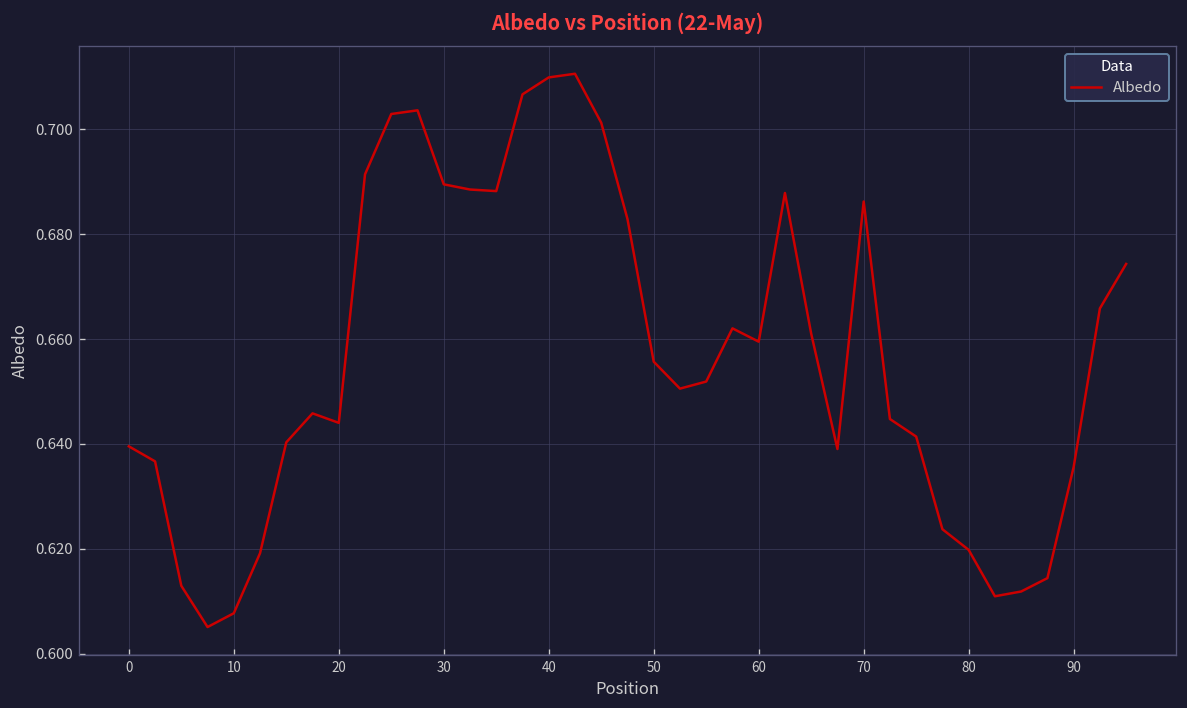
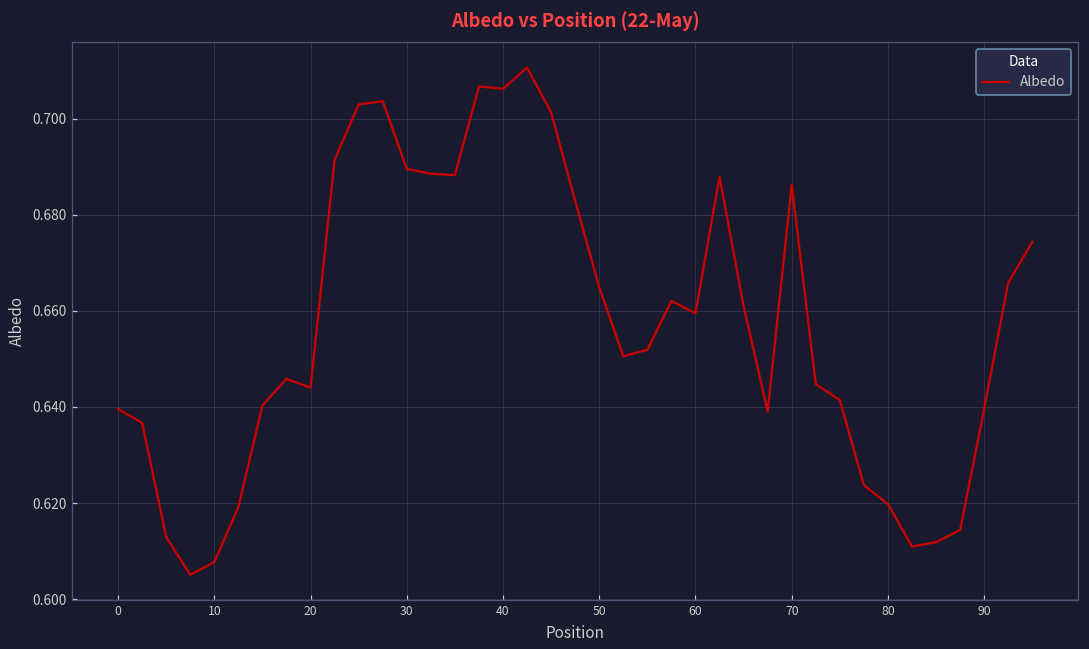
40: 0.710 -> 0.706
50: 0.656 -> 0.665
90: 0.636 -> 0.640
